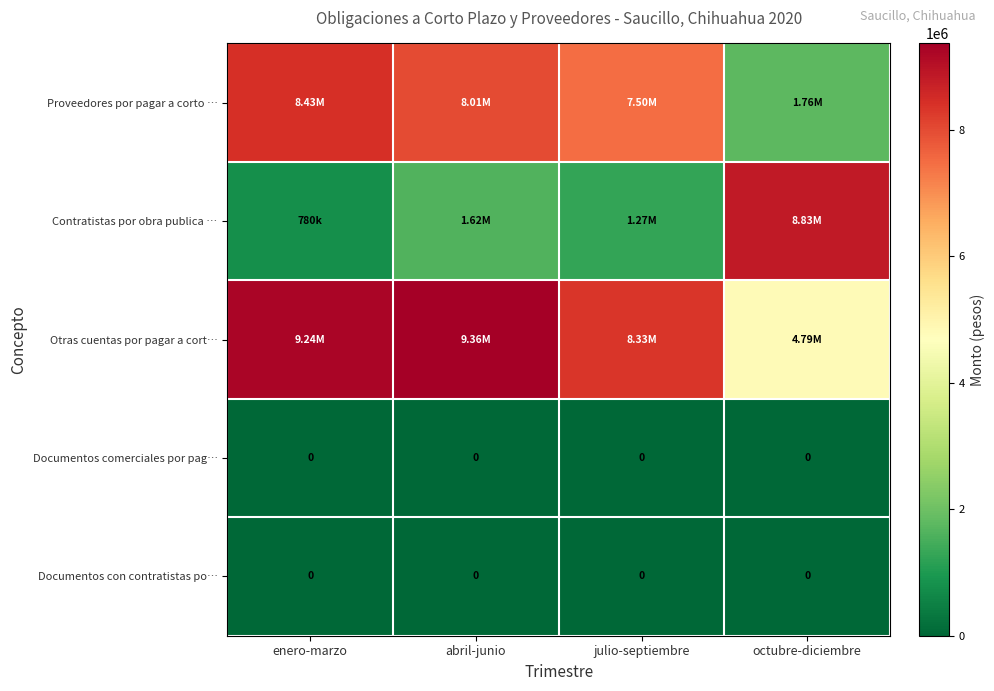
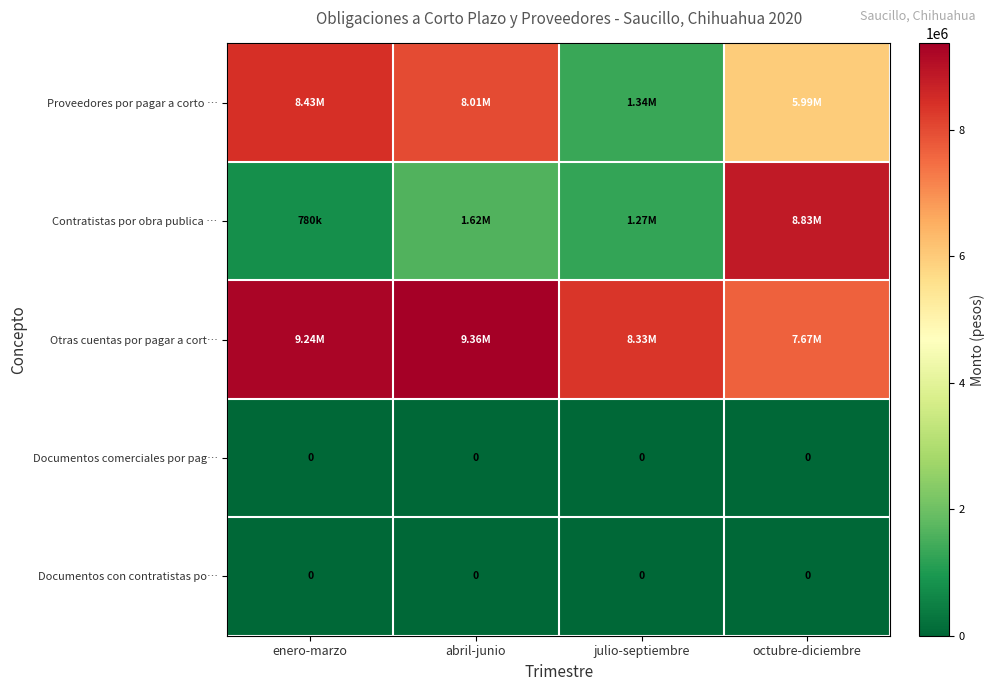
Proveedores por pagar a corto …, julio-septiembre: 7.50M -> 1.34M
Proveedores por pagar a corto …, octubre-diciembre: 1.76M -> 5.99M
Otras cuentas por pagar a cort…, octubre-diciembre: 4.79M -> 7.67M
